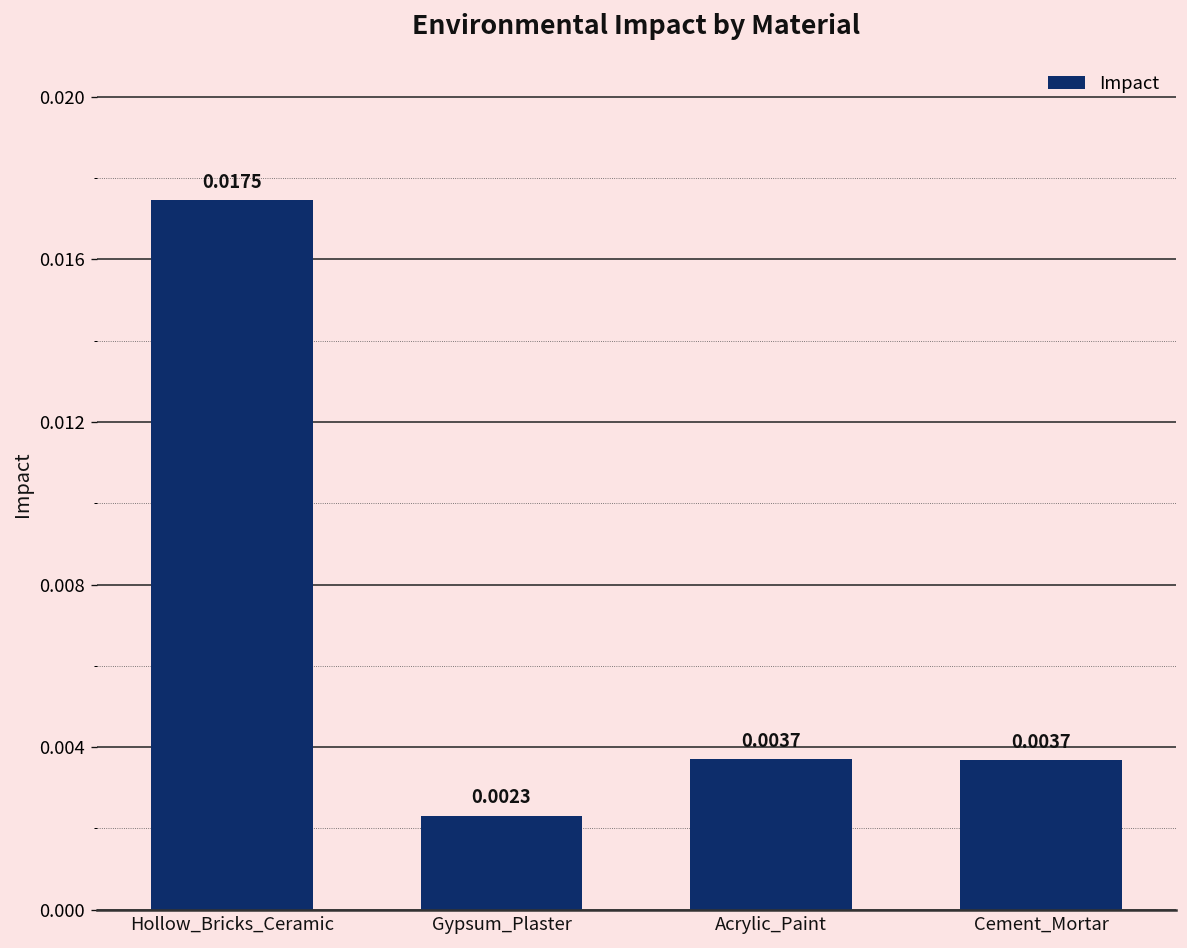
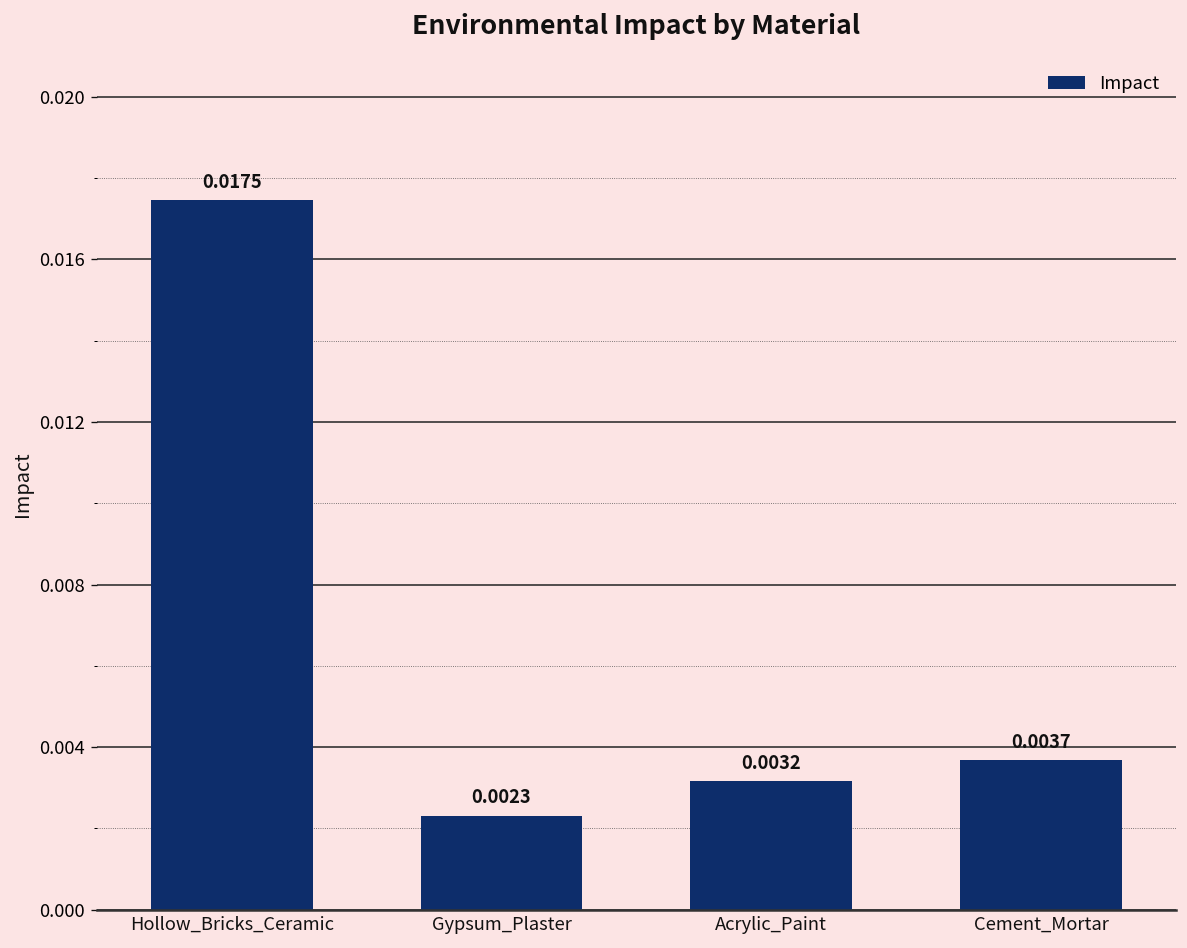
Acrylic_Paint: 0.0037 -> 0.0032
